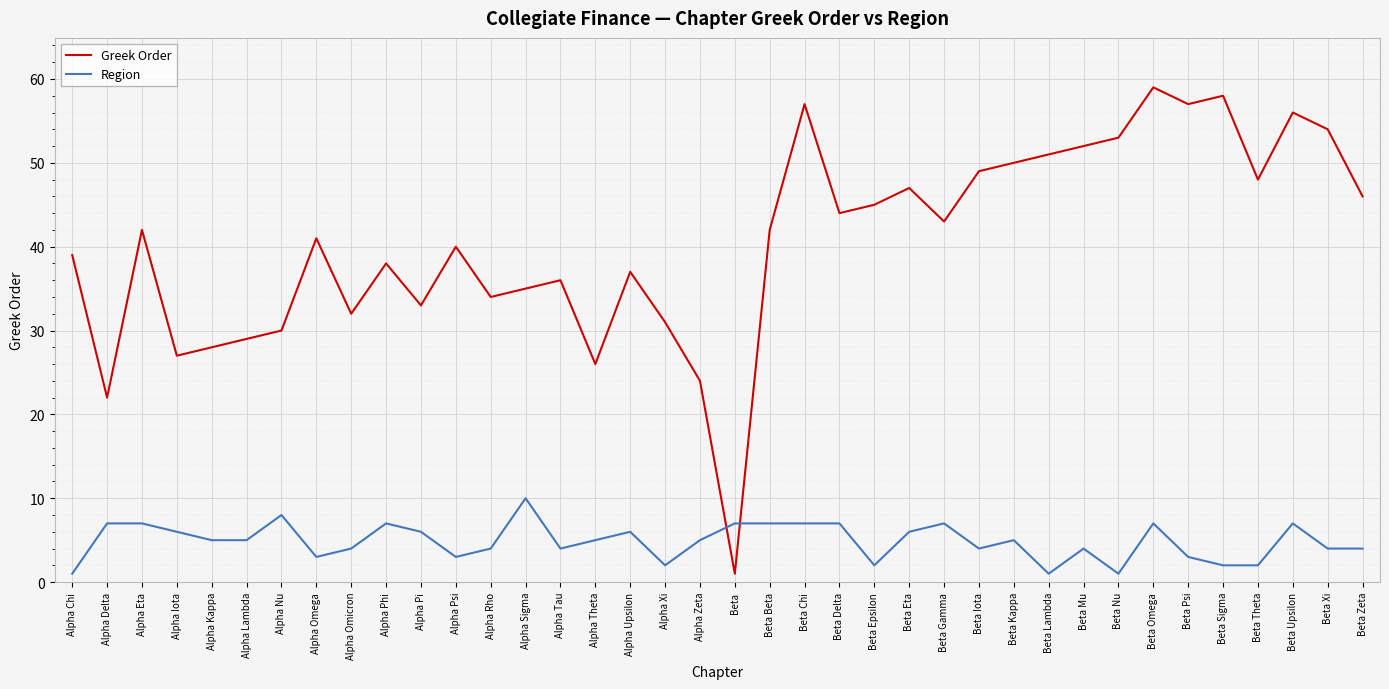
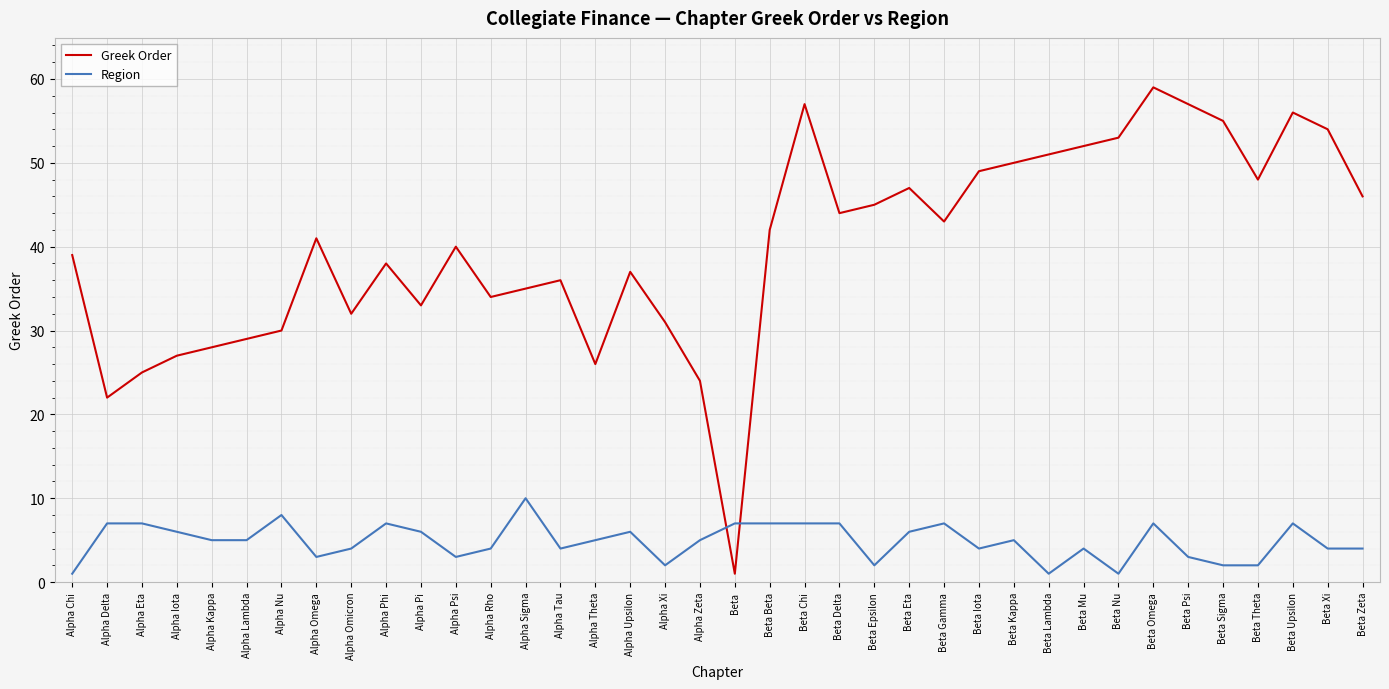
Greek Order, Alpha Eta: 42 -> 25
Greek Order, Beta Sigma: 58 -> 55
